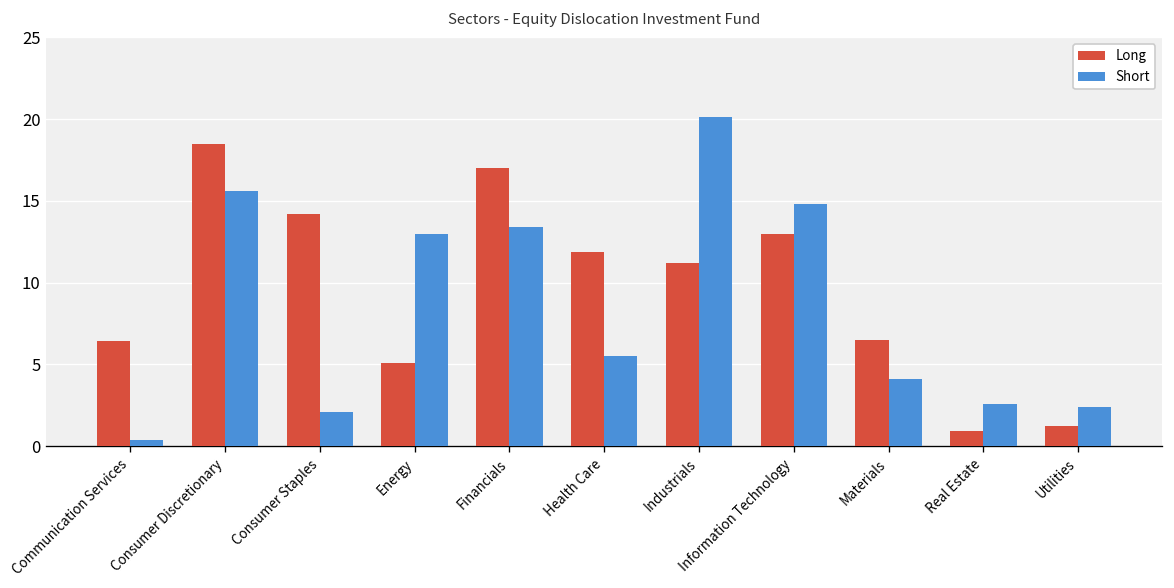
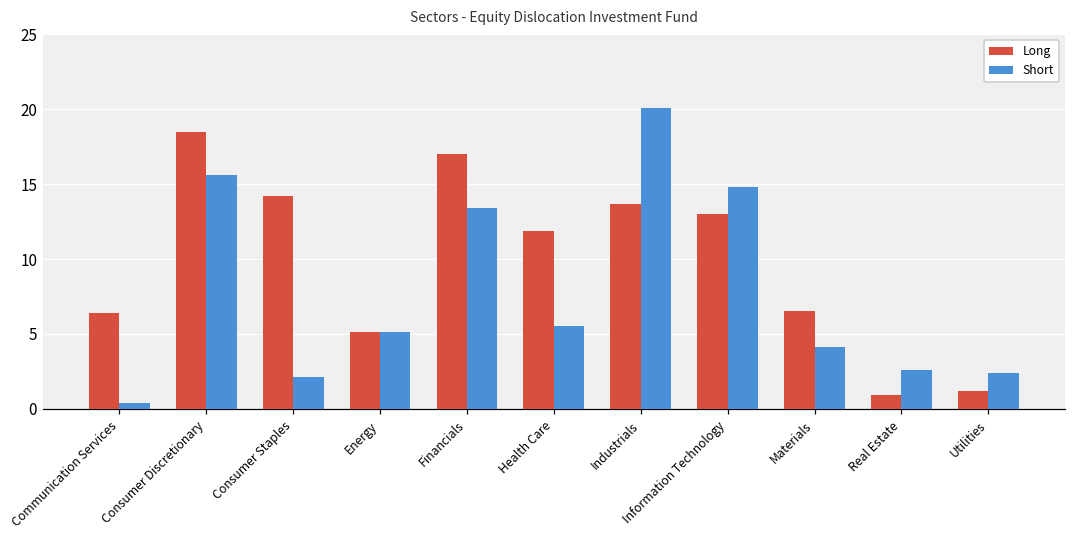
Short, Energy: 13.0 -> 5.1
Long, Industrials: 11.2 -> 13.7
